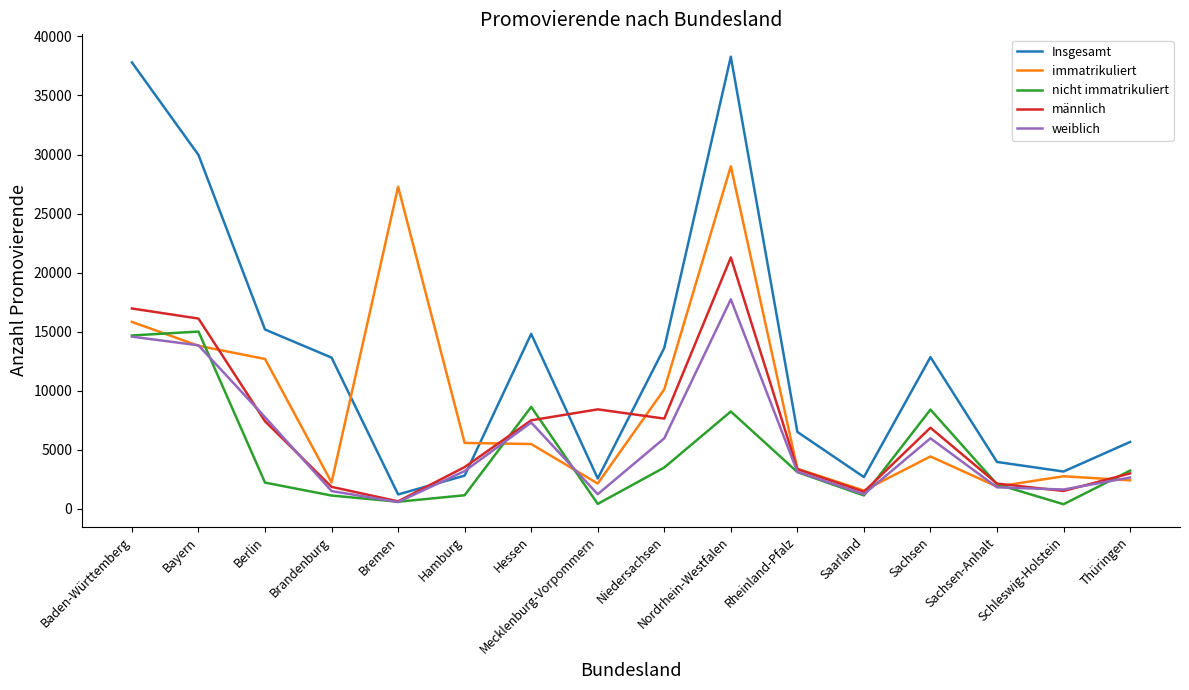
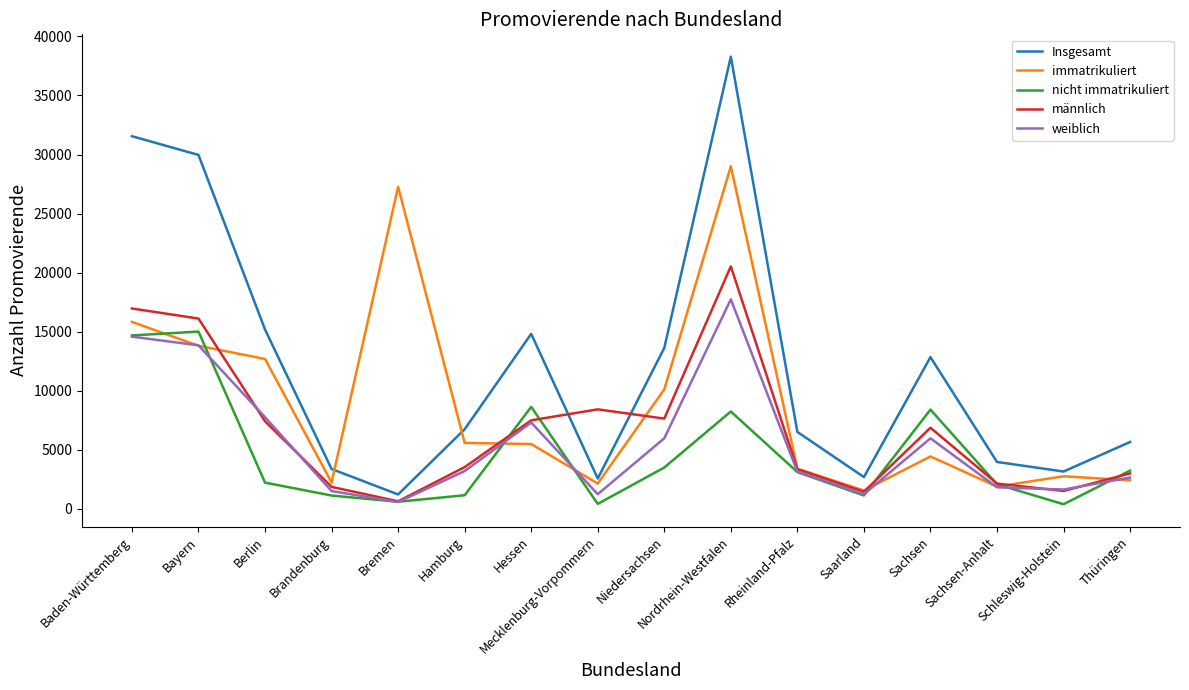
Insgesamt, Baden-Württemberg: 37800 -> 31600
Insgesamt, Brandenburg: 12800 -> 3400
Insgesamt, Hamburg: 2800 -> 6700
männlich, Nordrhein-Westfalen: 21300 -> 20500
